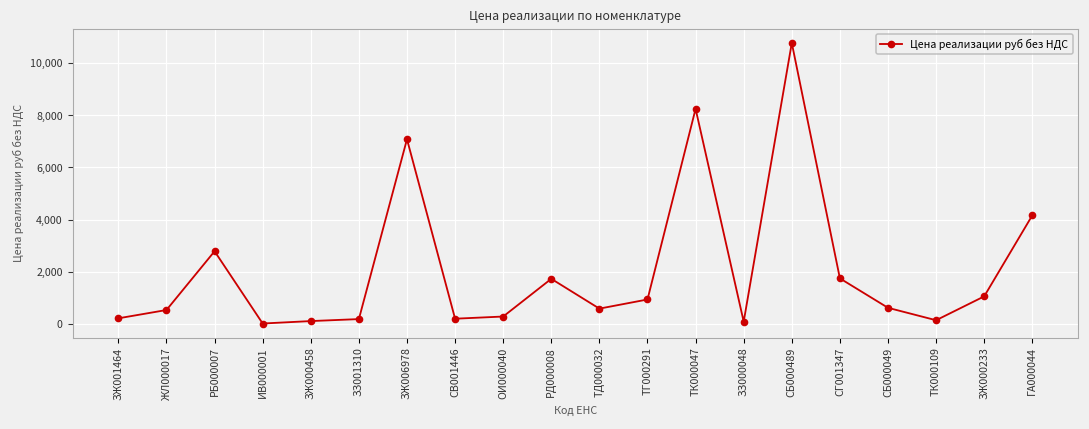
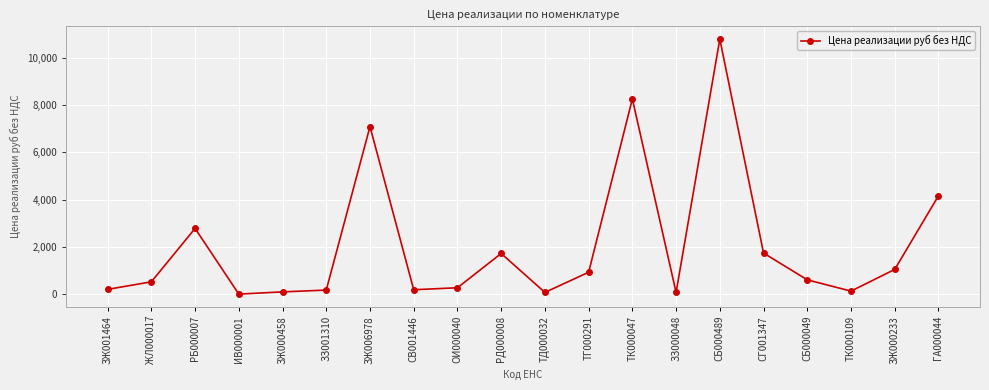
ТД000032: 600 -> 100
